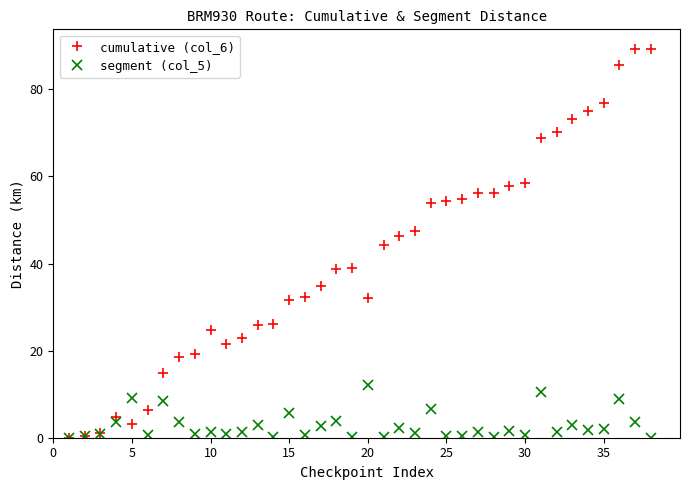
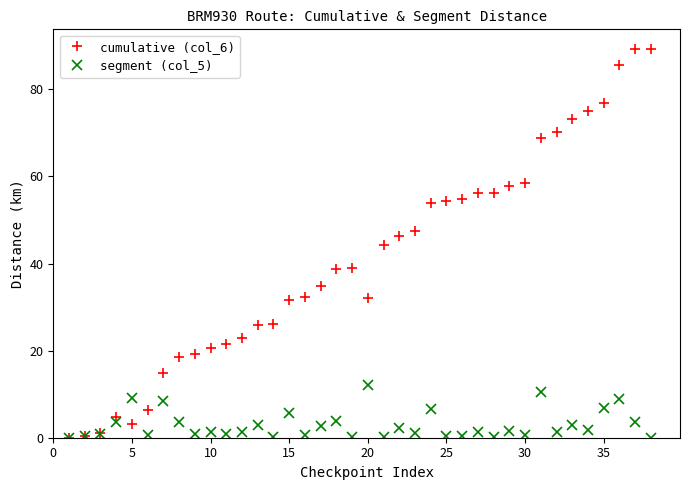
cumulative (col_6), 10: 25 -> 21
segment (col_5), 35: 2 -> 7
